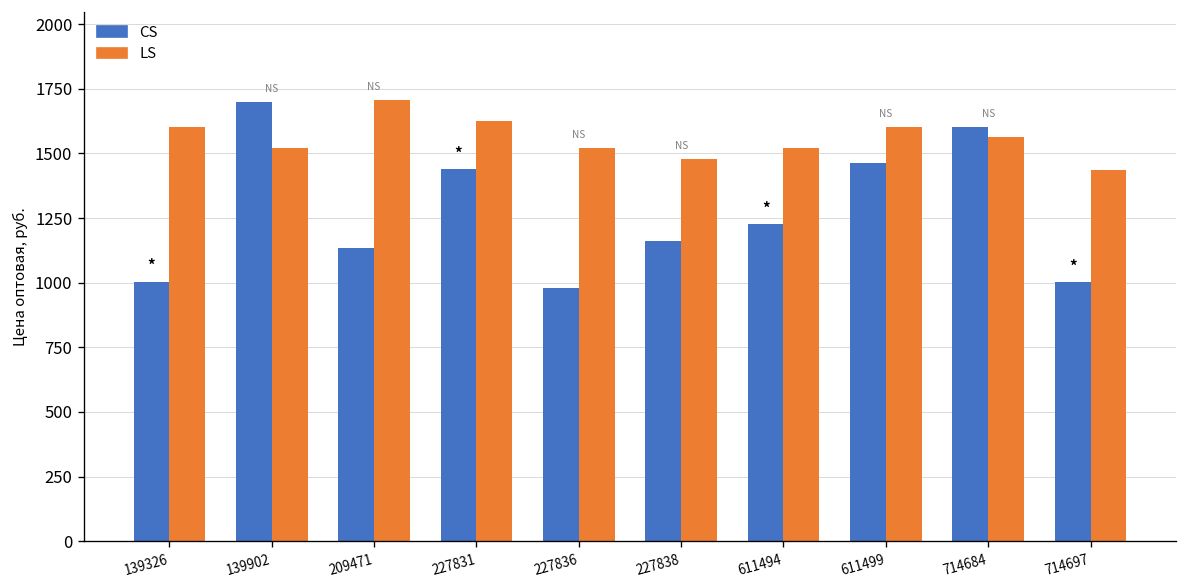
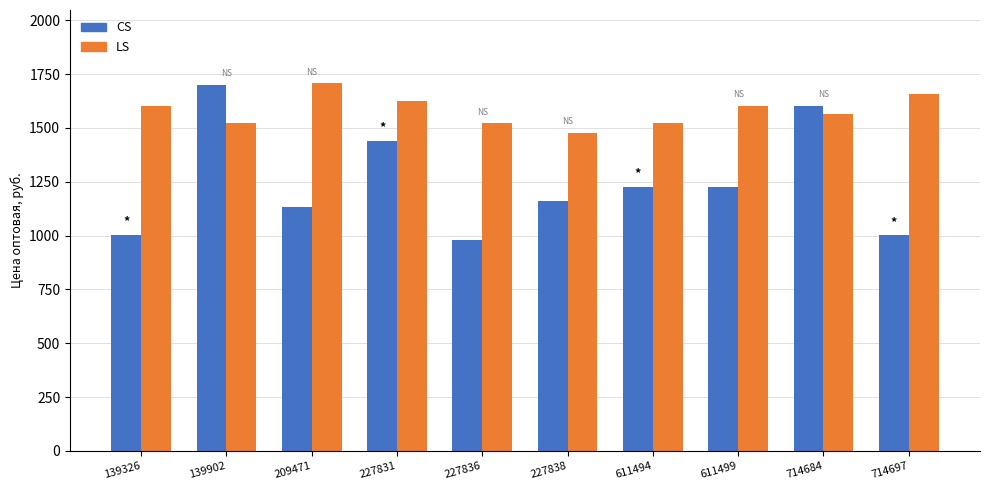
CS, 611499: 1460 -> 1230
LS, 714697: 1430 -> 1660
